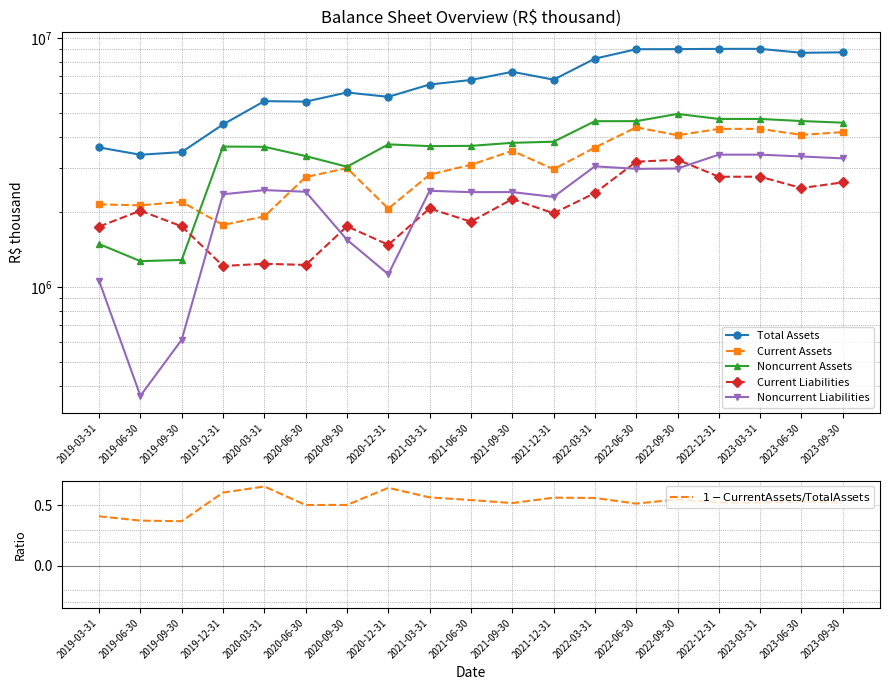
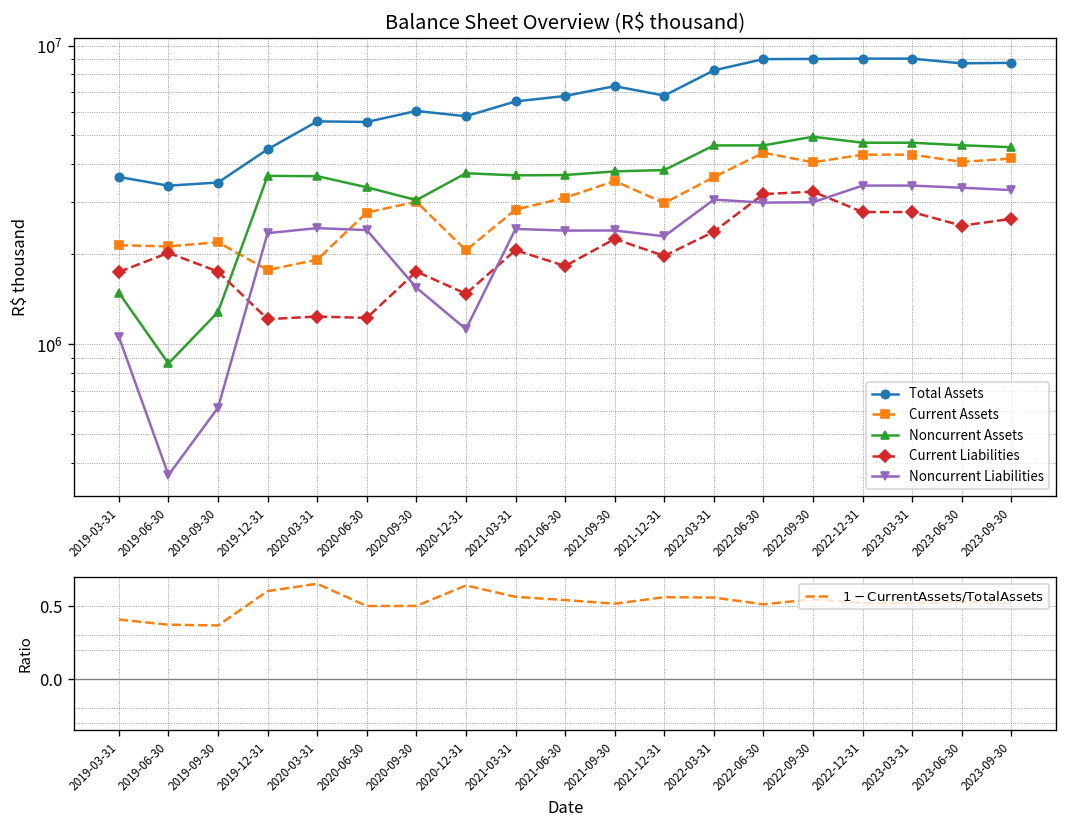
Balance Sheet Overview (R$ thousand), Noncurrent Assets, 2019-06-30: 1300000 -> 860000
